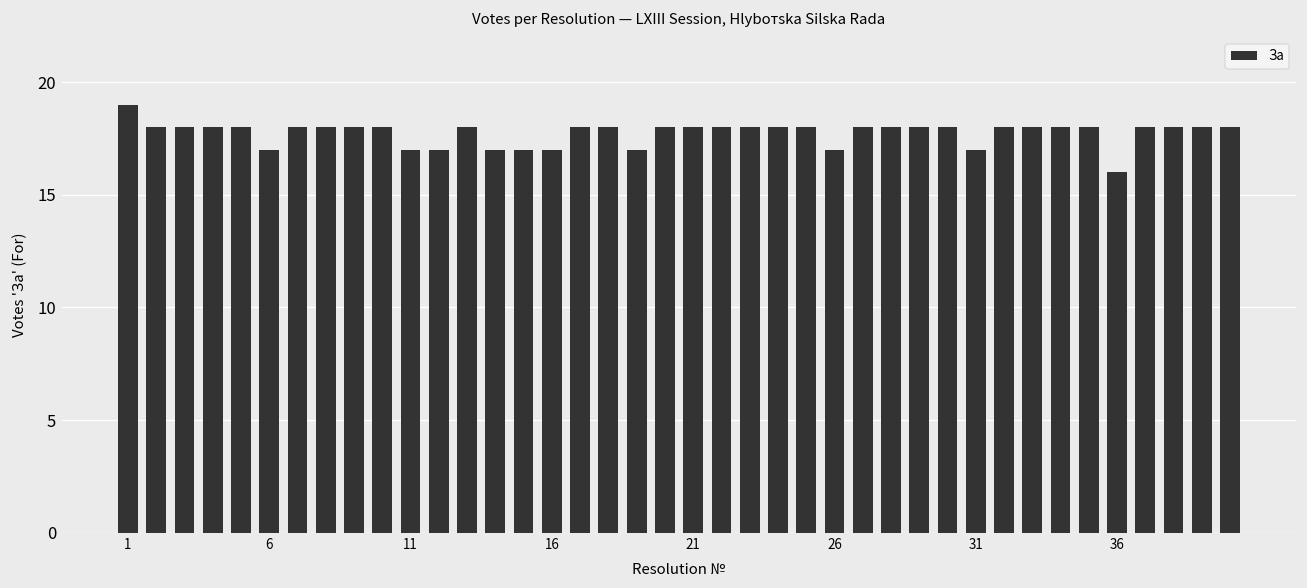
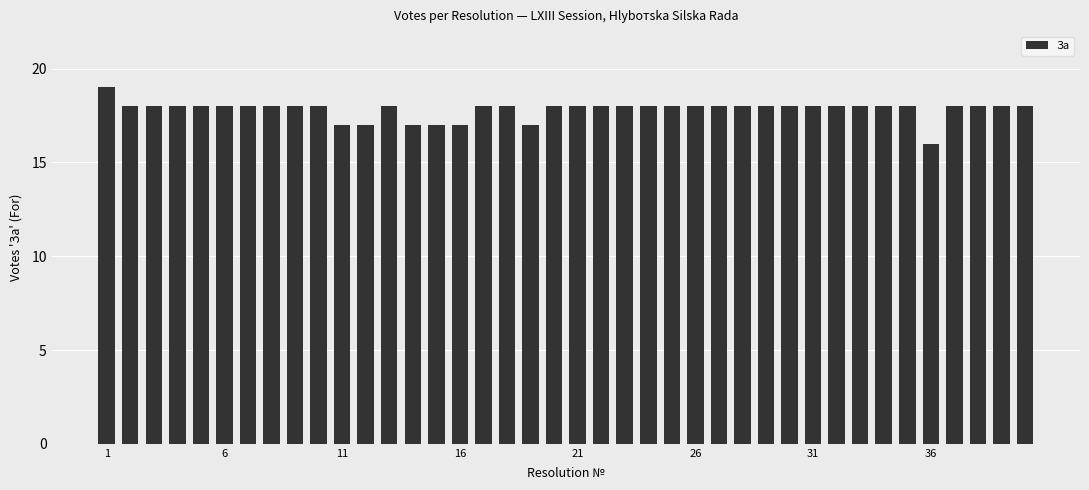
6: 17 -> 18
26: 17 -> 18
31: 17 -> 18
